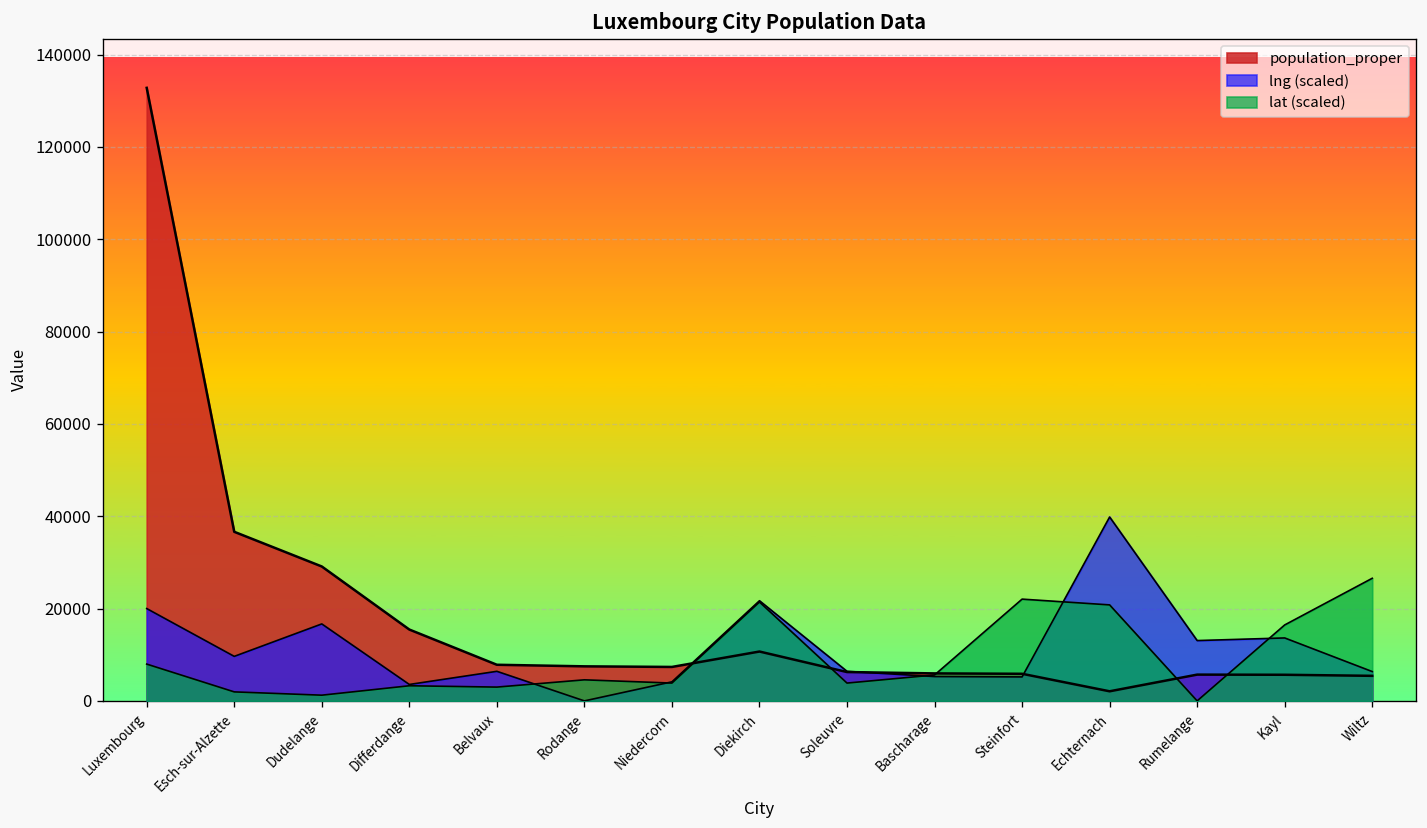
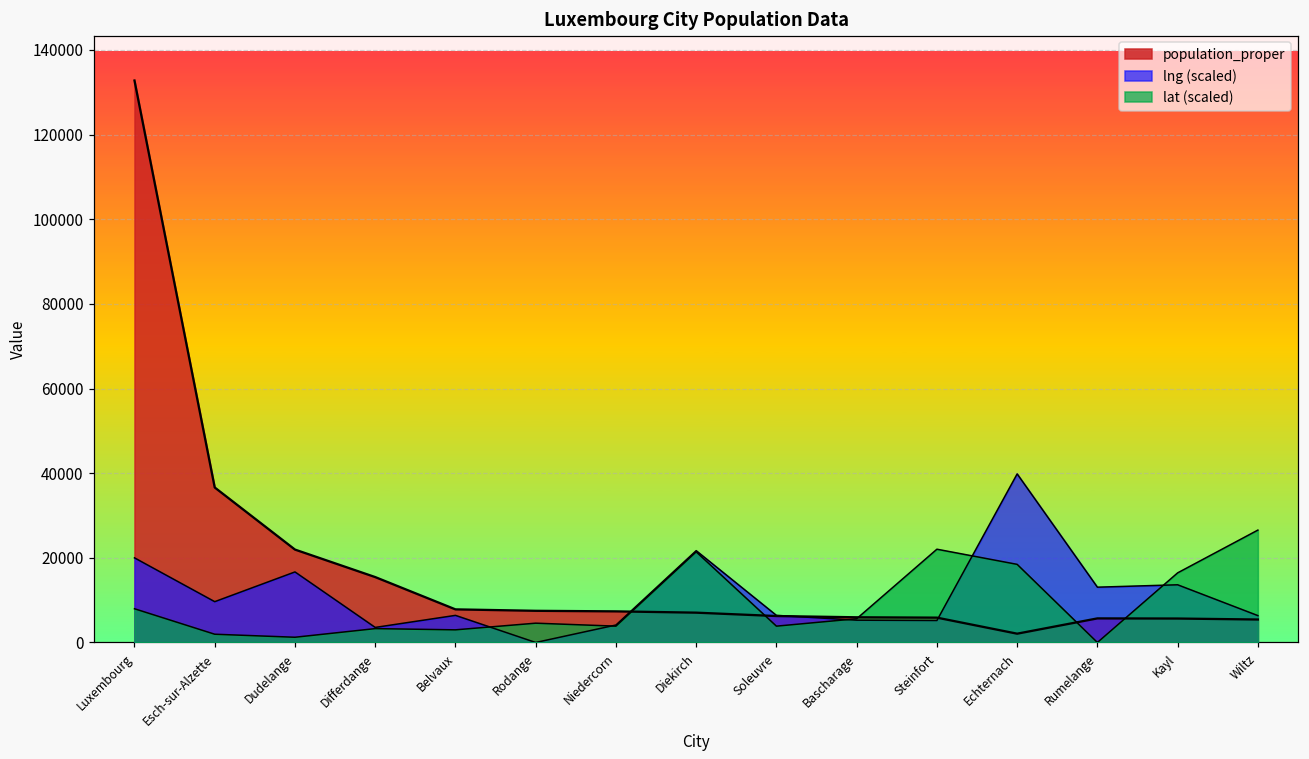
population_proper, Dudelange: 29000 -> 22000
population_proper, Diekirch: 11000 -> 7000
lat (scaled), Echternach: 21000 -> 18000
